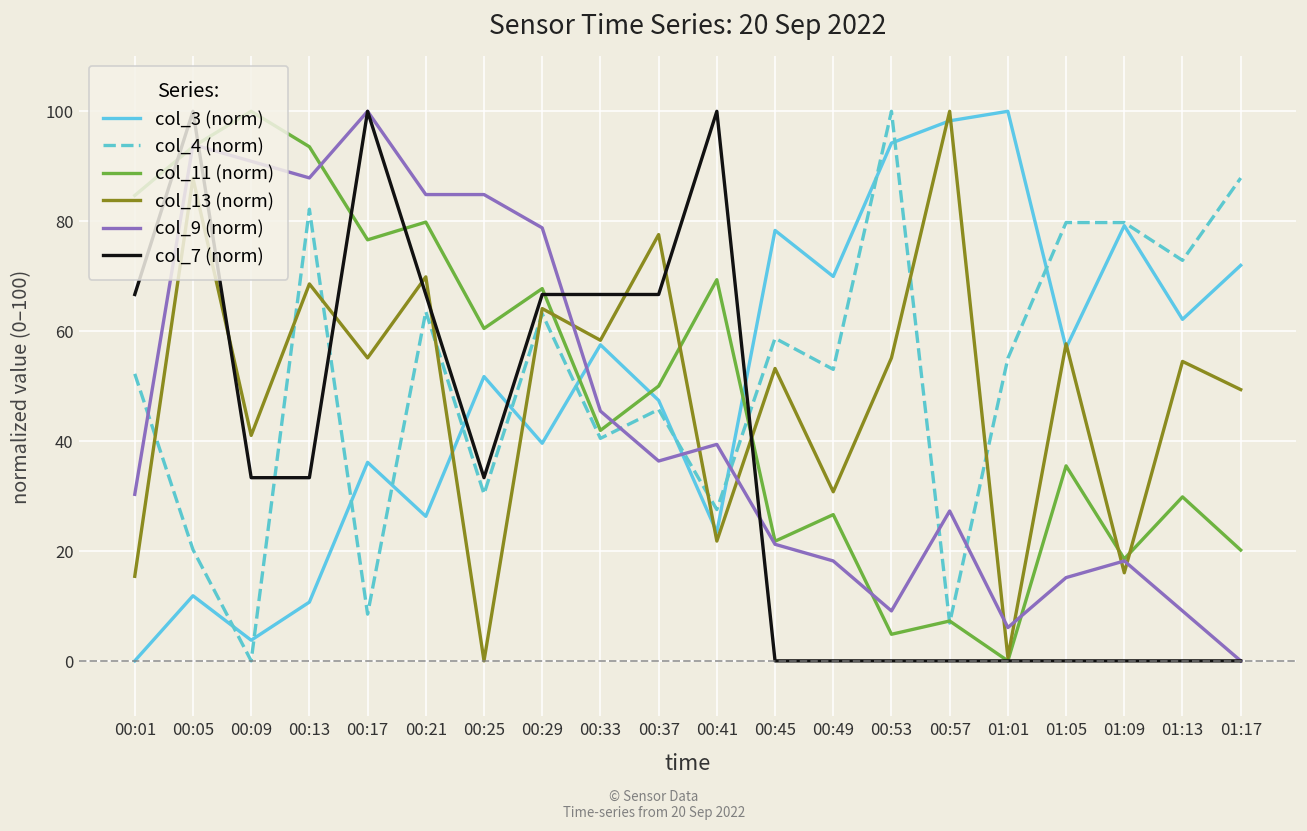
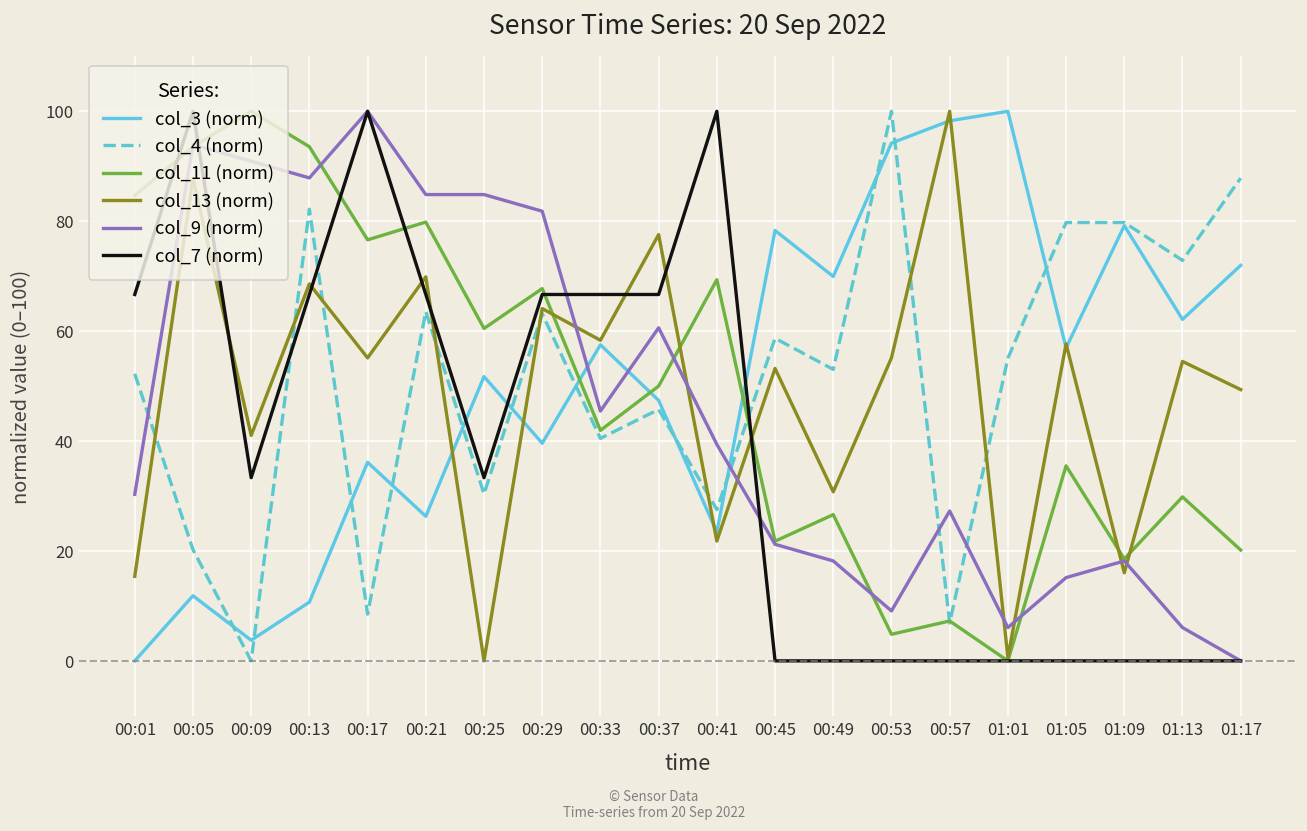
col_7 (norm), 00:13: 33 -> 67
col_9 (norm), 00:29: 79 -> 82
col_9 (norm), 00:37: 36 -> 61
col_9 (norm), 01:13: 9 -> 6
